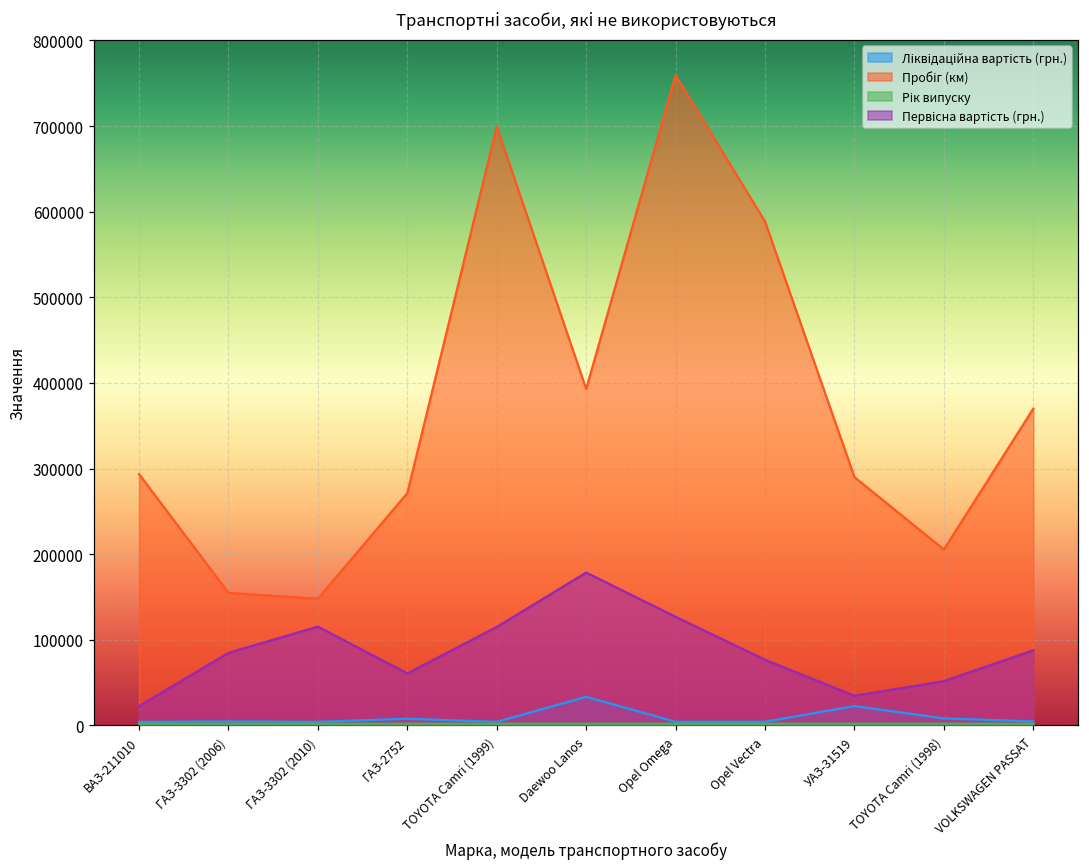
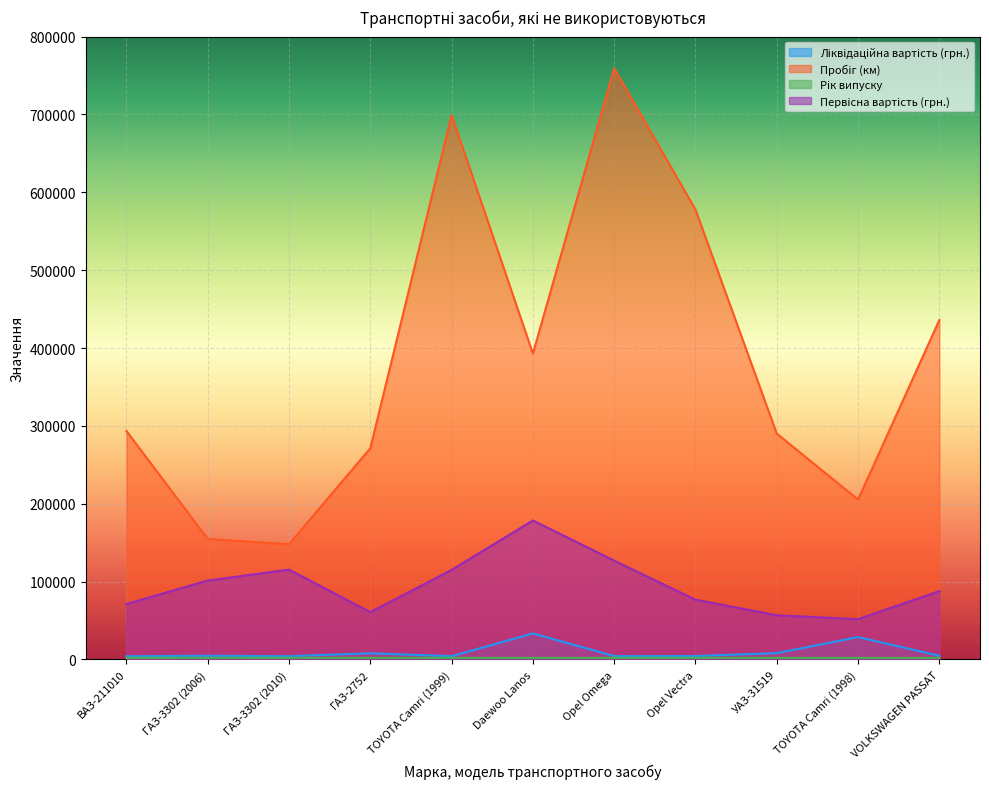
Первісна вартість (грн.), ВАЗ-211010: 20000 -> 70000
Первісна вартість (грн.), ГАЗ-3302 (2006): 80000 -> 100000
Пробіг (км), Opel Vectra: 590000 -> 580000
Ліквідаційна вартість (грн.), УАЗ-31519: 20000 -> 10000
Первісна вартість (грн.), УАЗ-31519: 30000 -> 60000
Ліквідаційна вартість (грн.), TOYOTA Camri (1998): 10000 -> 30000
Пробіг (км), VOLKSWAGEN PASSAT: 370000 -> 440000
